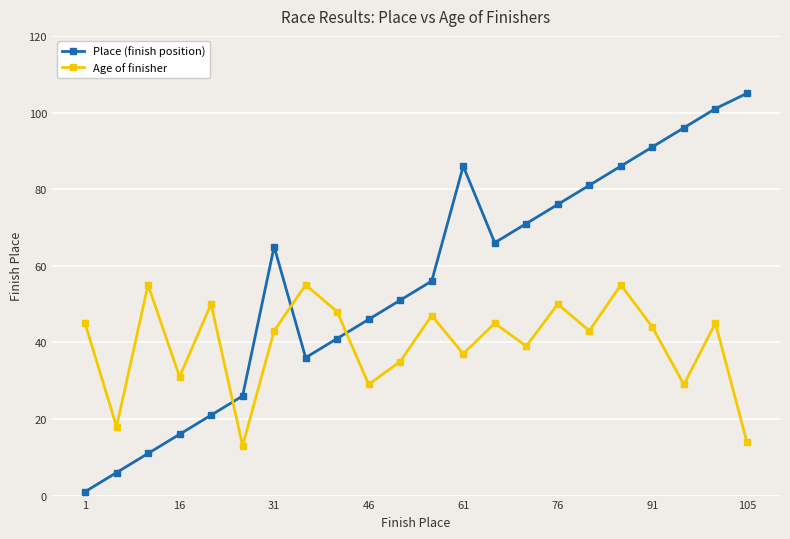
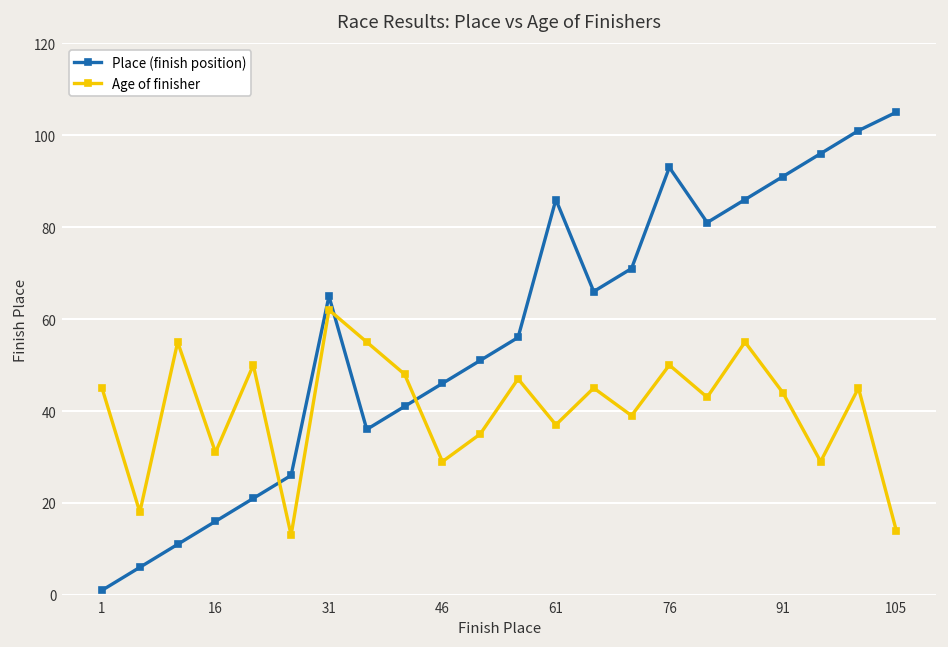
Age of finisher, 31: 43 -> 62
Place (finish position), 76: 76 -> 93
